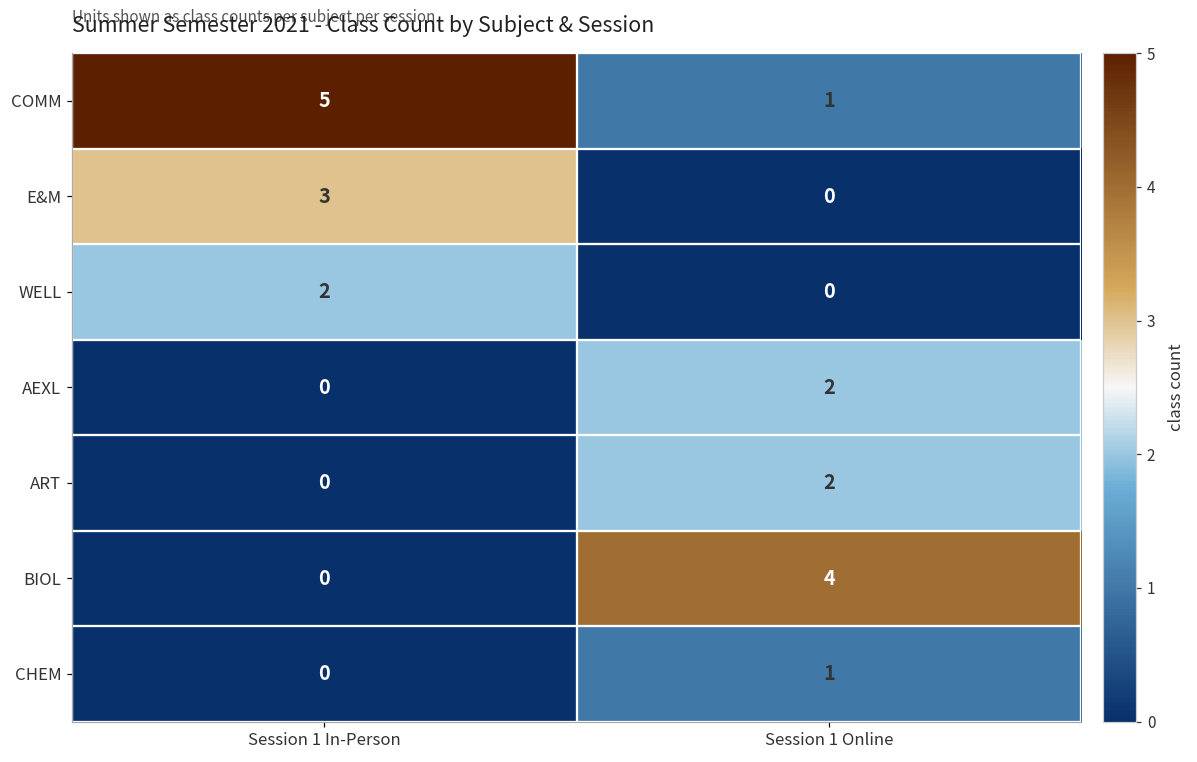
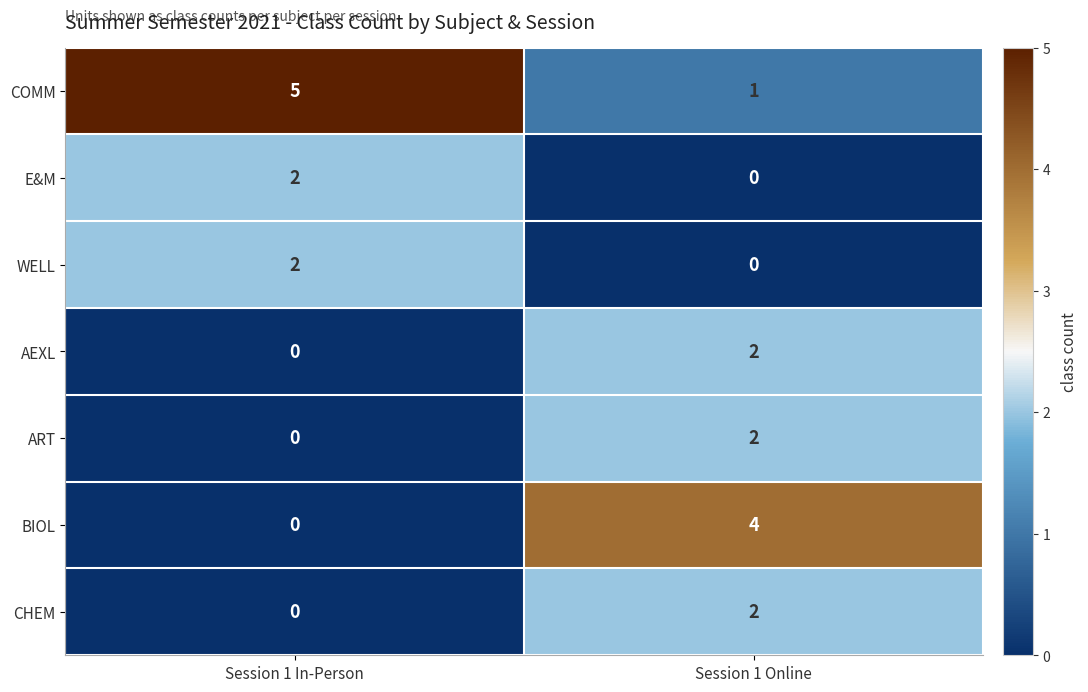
E&M, Session 1 In-Person: 3 -> 2
CHEM, Session 1 Online: 1 -> 2
